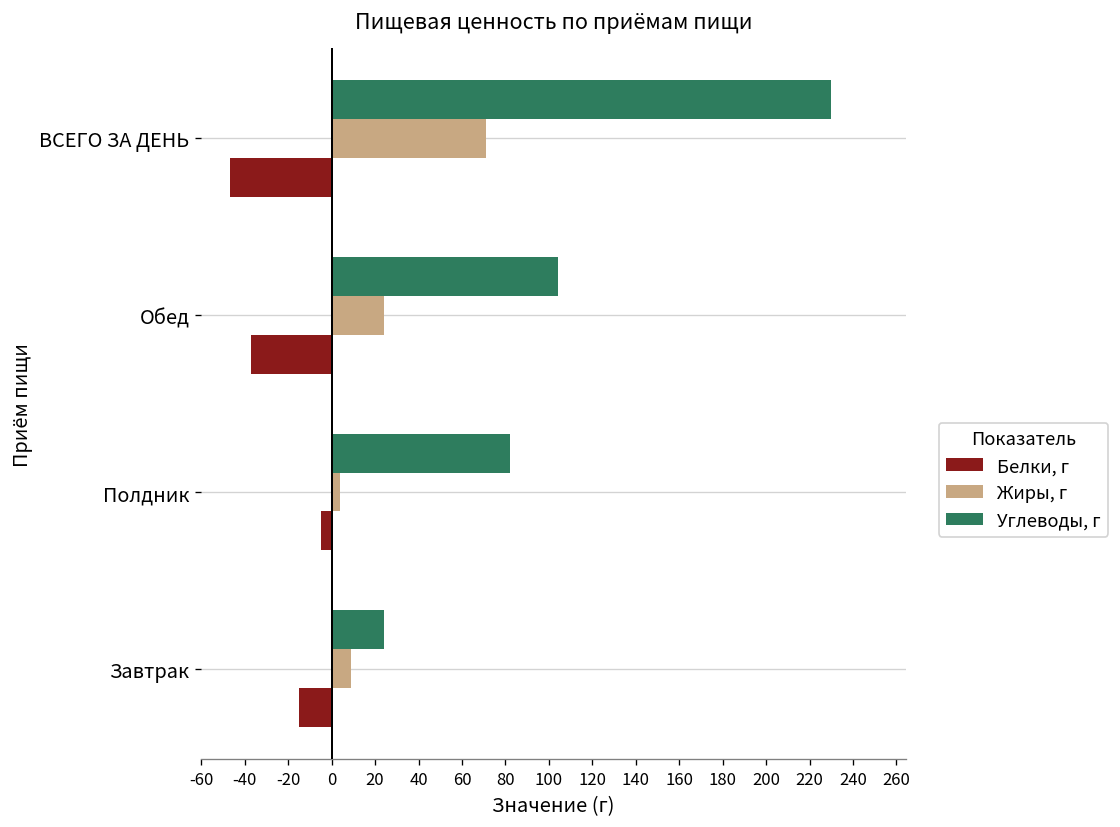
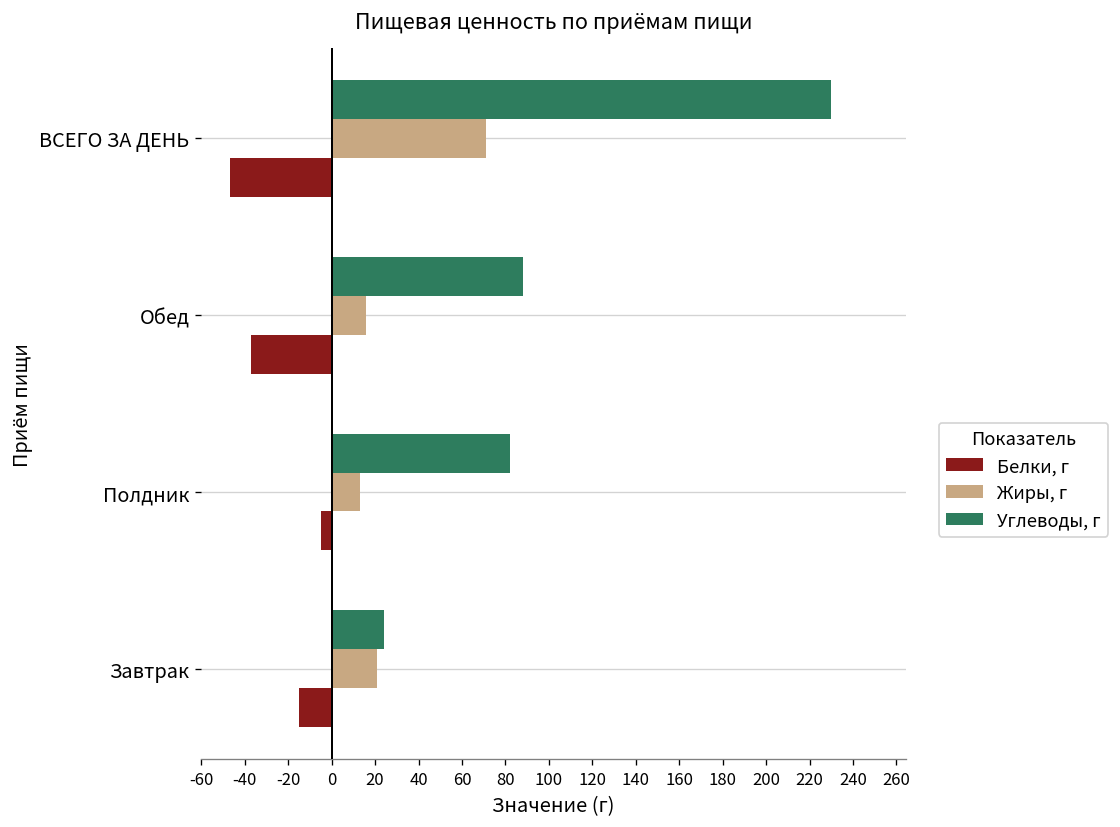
Углеводы, г, Обед: 104 -> 88
Жиры, г, Обед: 24 -> 16
Жиры, г, Полдник: 4 -> 13
Жиры, г, Завтрак: 9 -> 21
